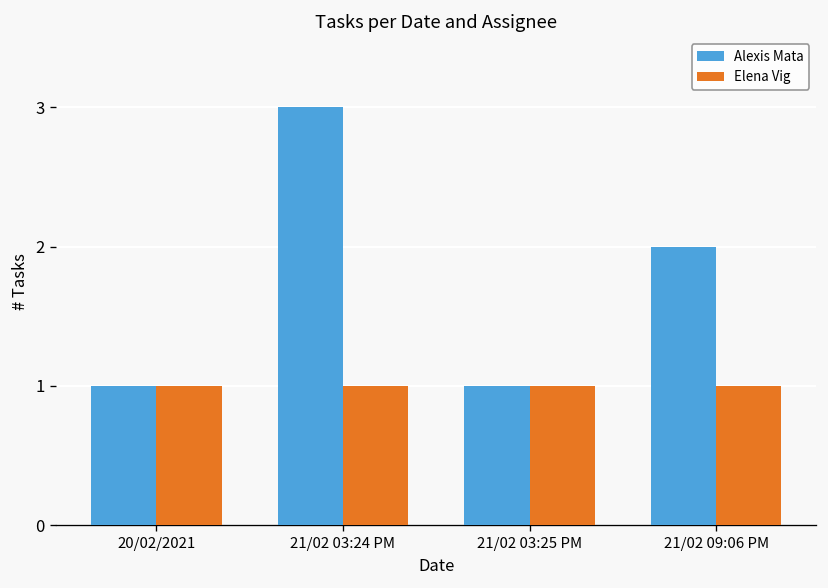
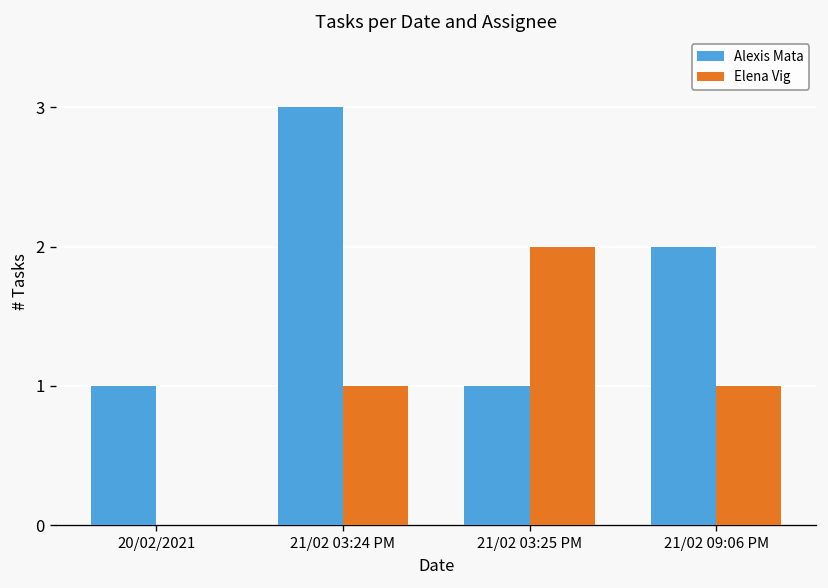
Elena Vig, 20/02/2021: 1 -> 0
Elena Vig, 21/02 03:25 PM: 1 -> 2
